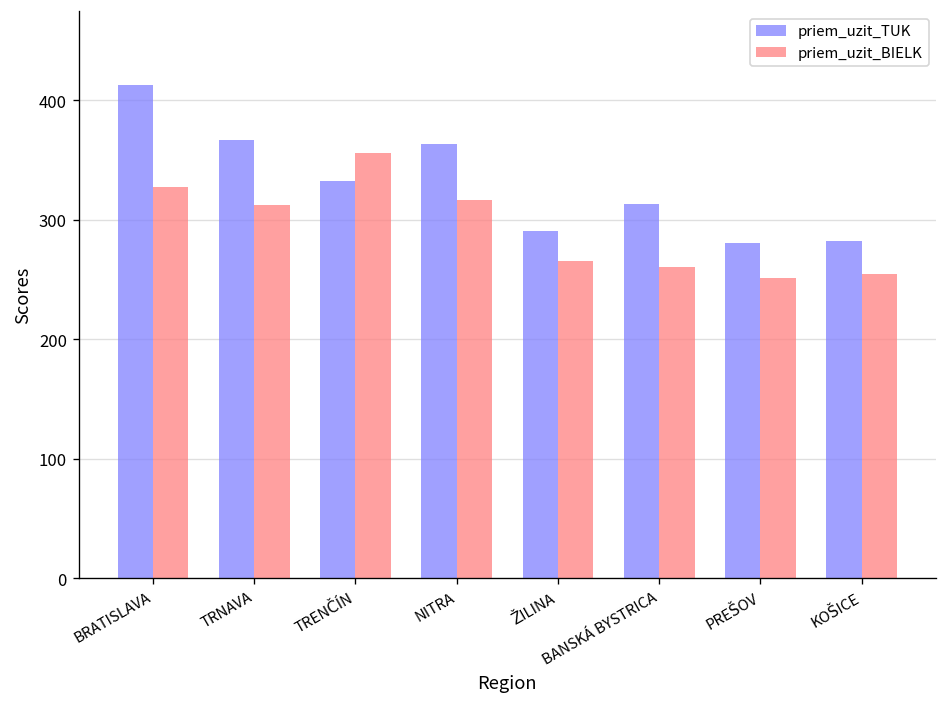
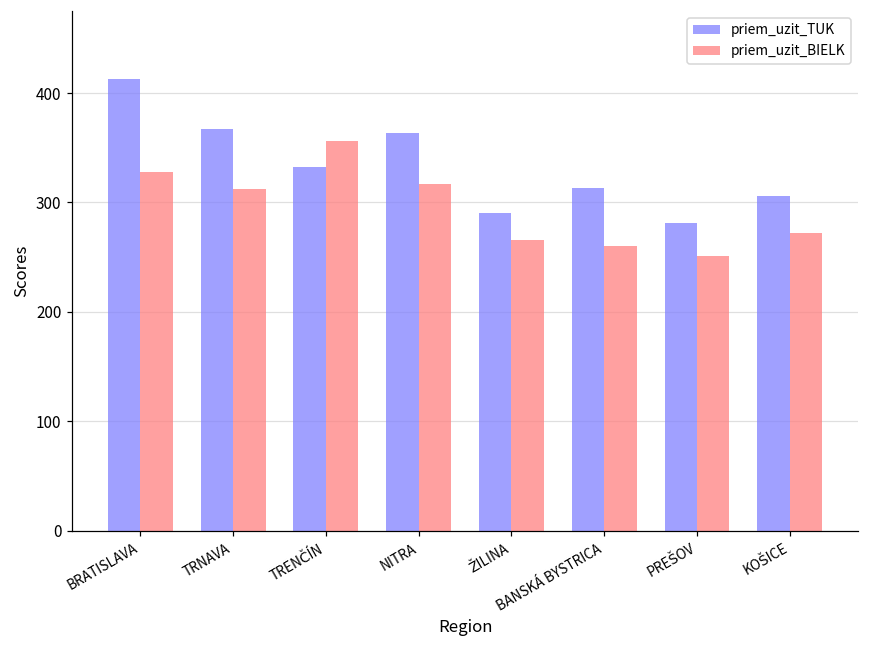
priem_uzit_TUK, KOŠICE: 280 -> 310
priem_uzit_BIELK, KOŠICE: 250 -> 270
